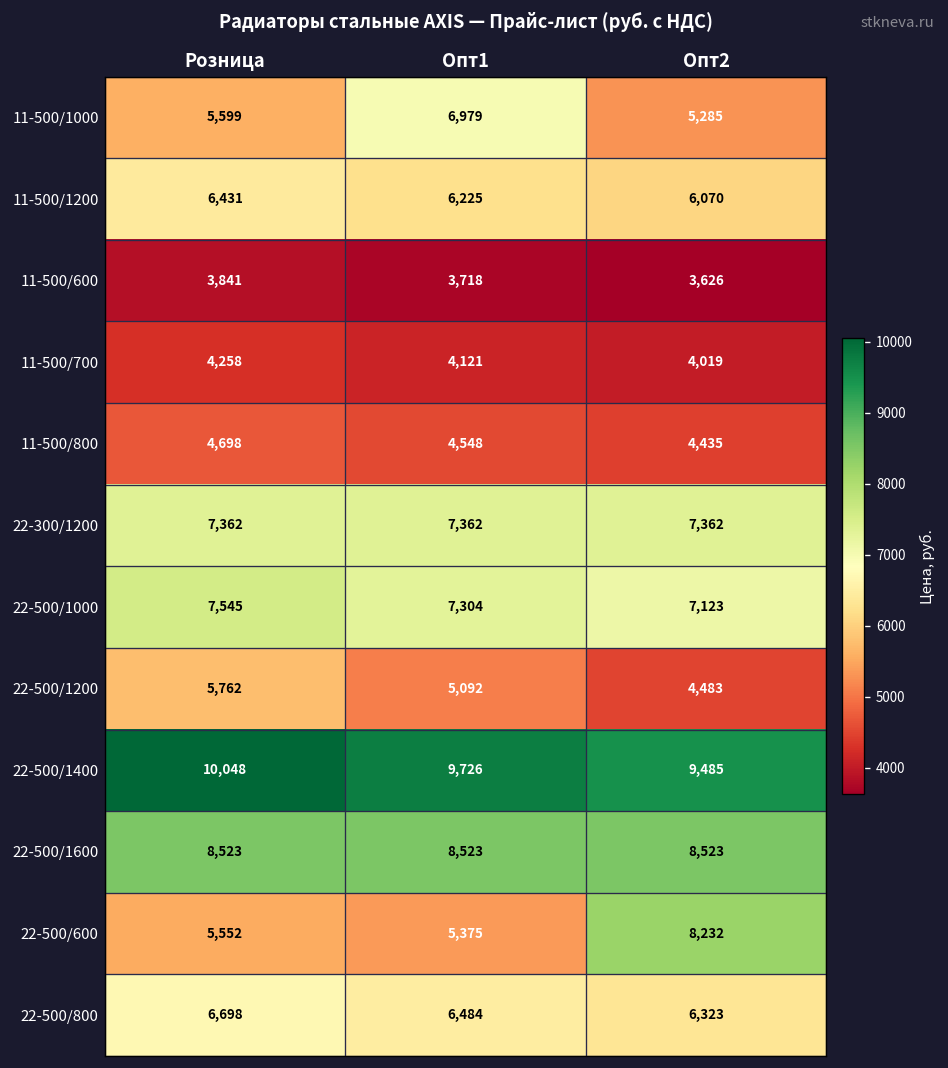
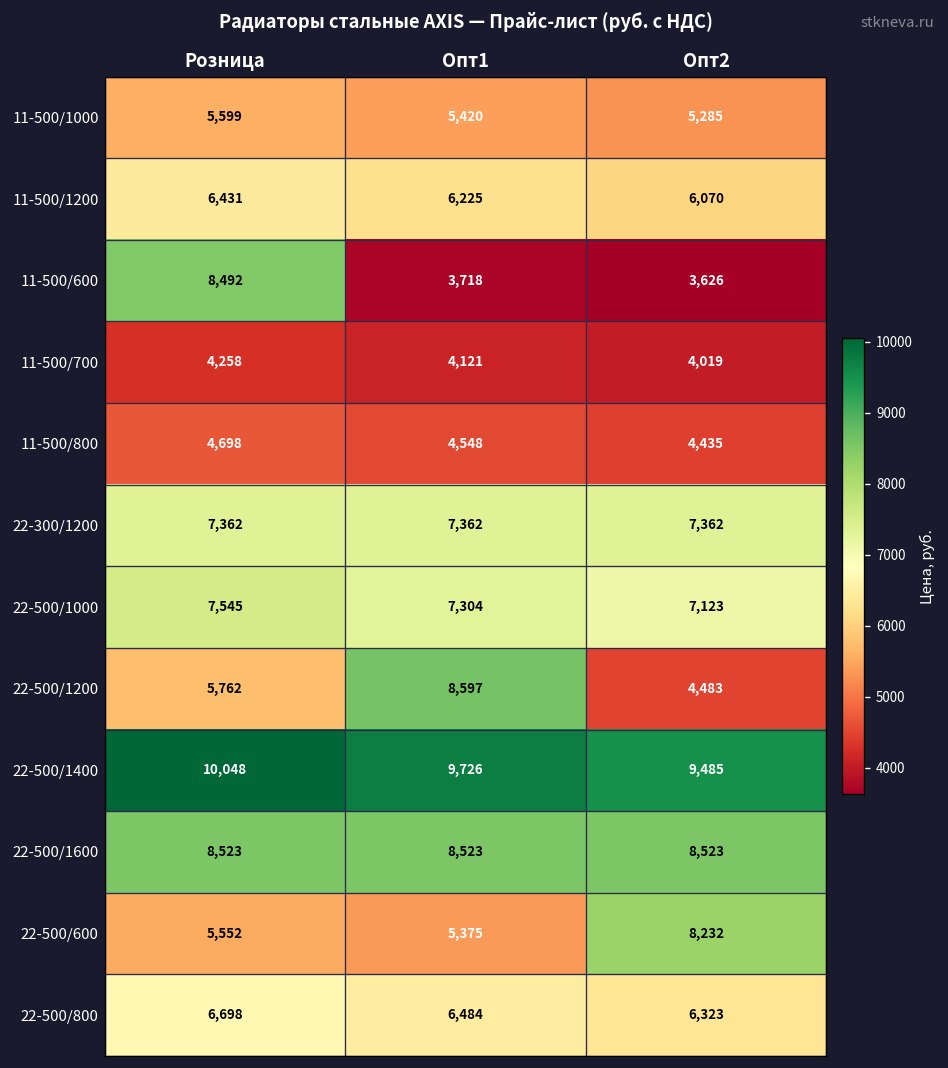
11-500/1000, Опт1: 6,979 -> 5,420
11-500/600, Розница: 3,841 -> 8,492
22-500/1200, Опт1: 5,092 -> 8,597
